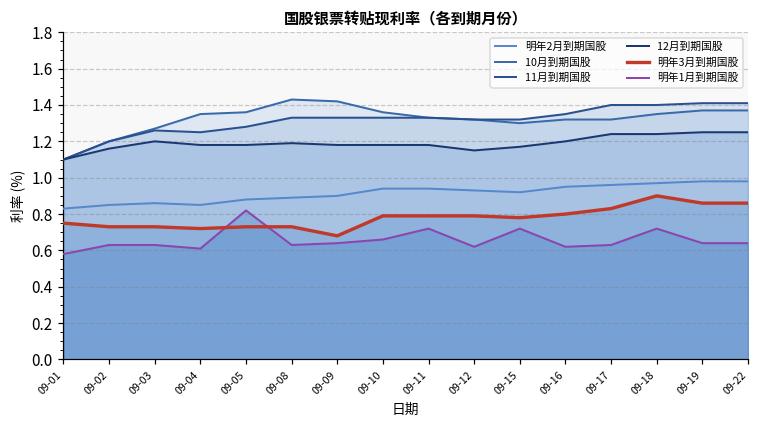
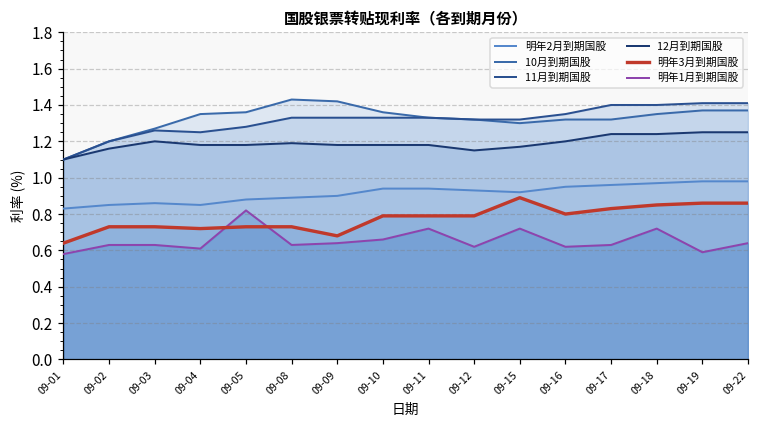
明年3月到期国股, 09-01: 0.75 -> 0.64
明年3月到期国股, 09-15: 0.78 -> 0.89
明年3月到期国股, 09-18: 0.90 -> 0.85
明年1月到期国股, 09-19: 0.64 -> 0.59
